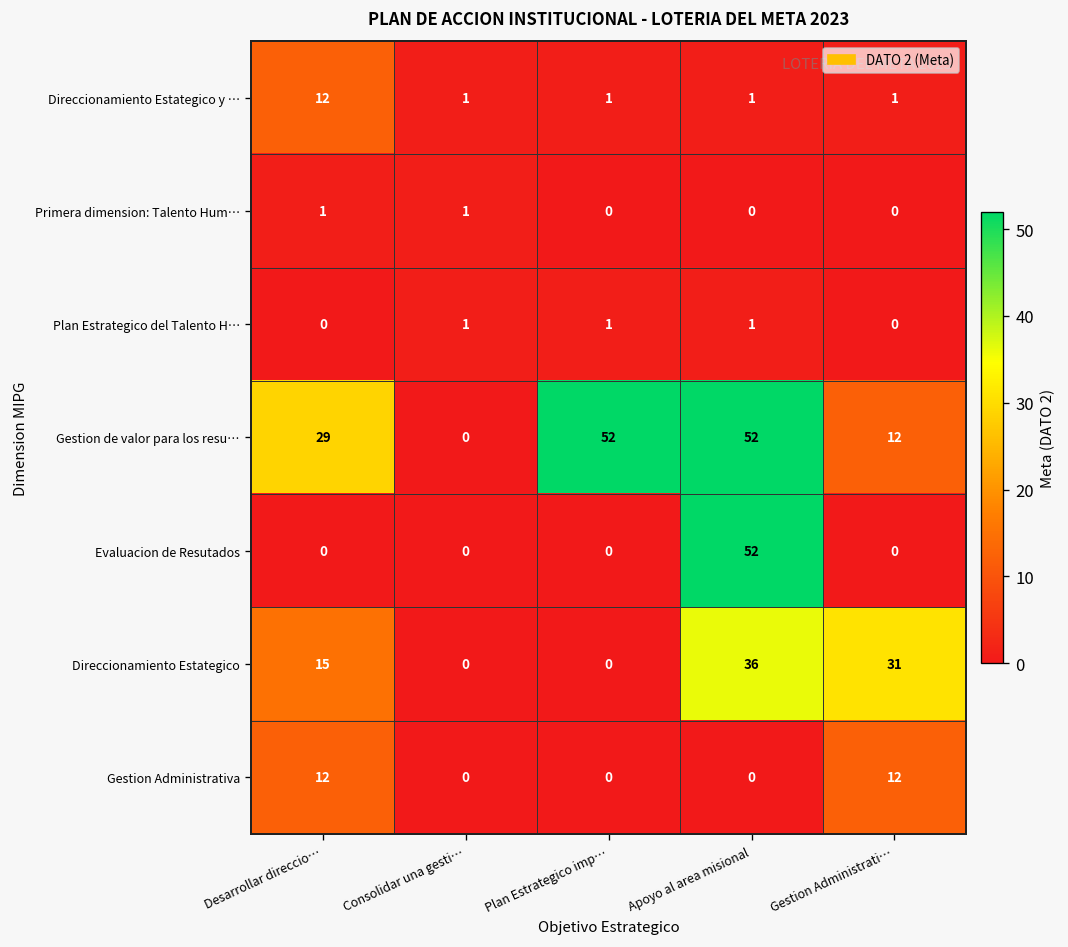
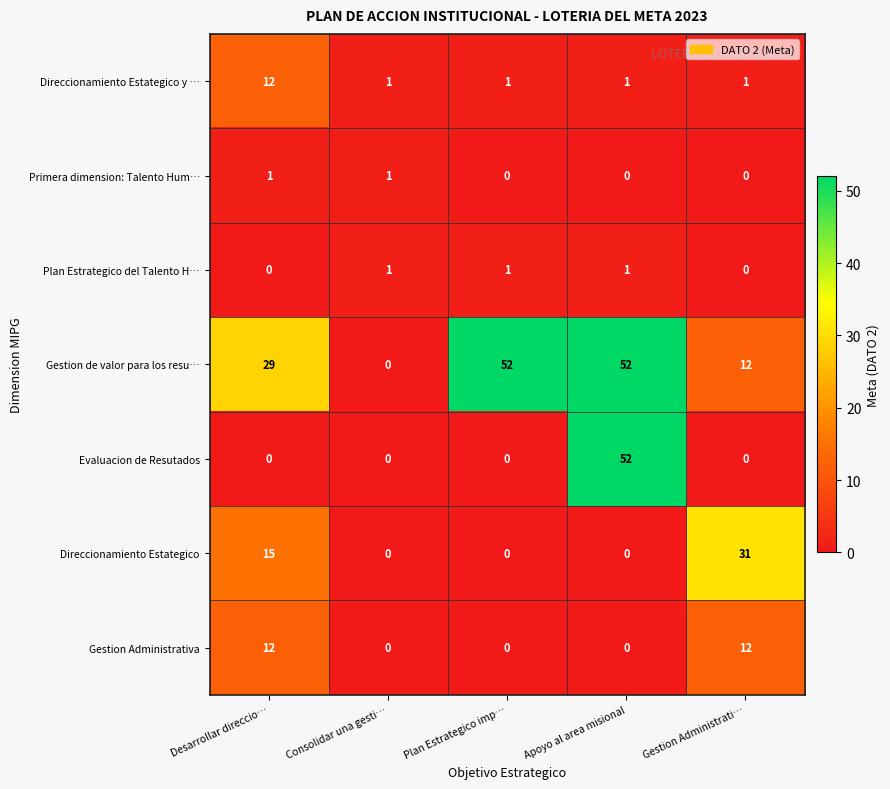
Direccionamiento Estategico, Apoyo al area misional: 36 -> 0
